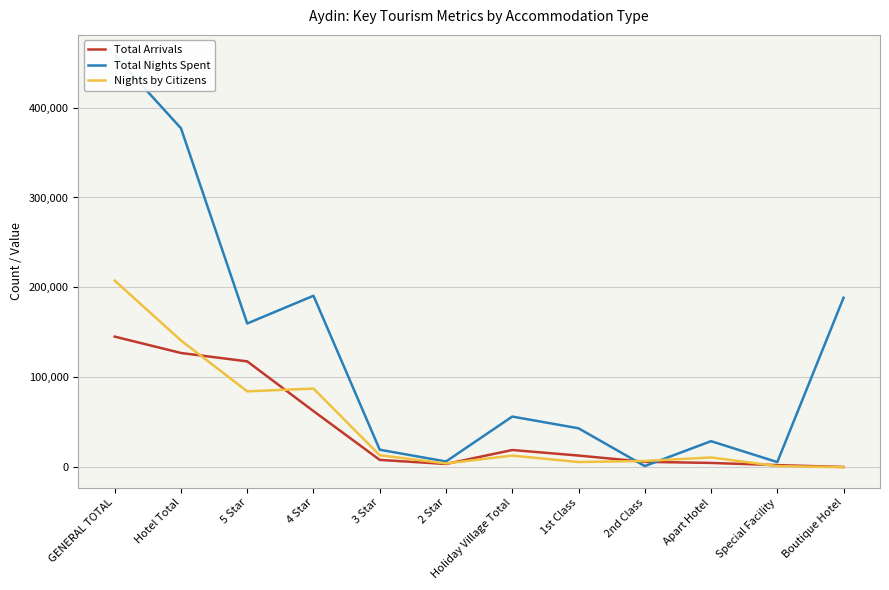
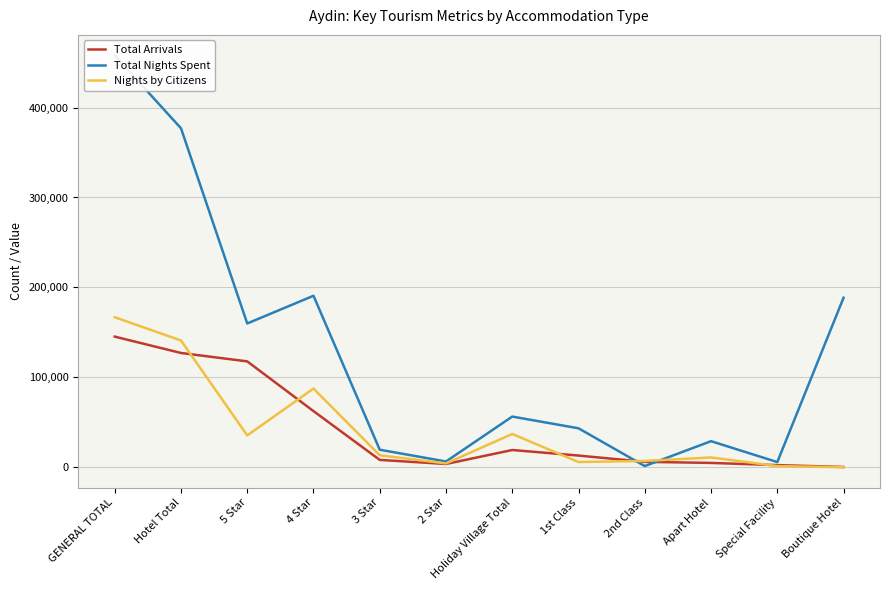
Nights by Citizens, GENERAL TOTAL: 210,000 -> 170,000
Nights by Citizens, 5 Star: 80,000 -> 40,000
Nights by Citizens, Holiday Village Total: 10,000 -> 40,000
